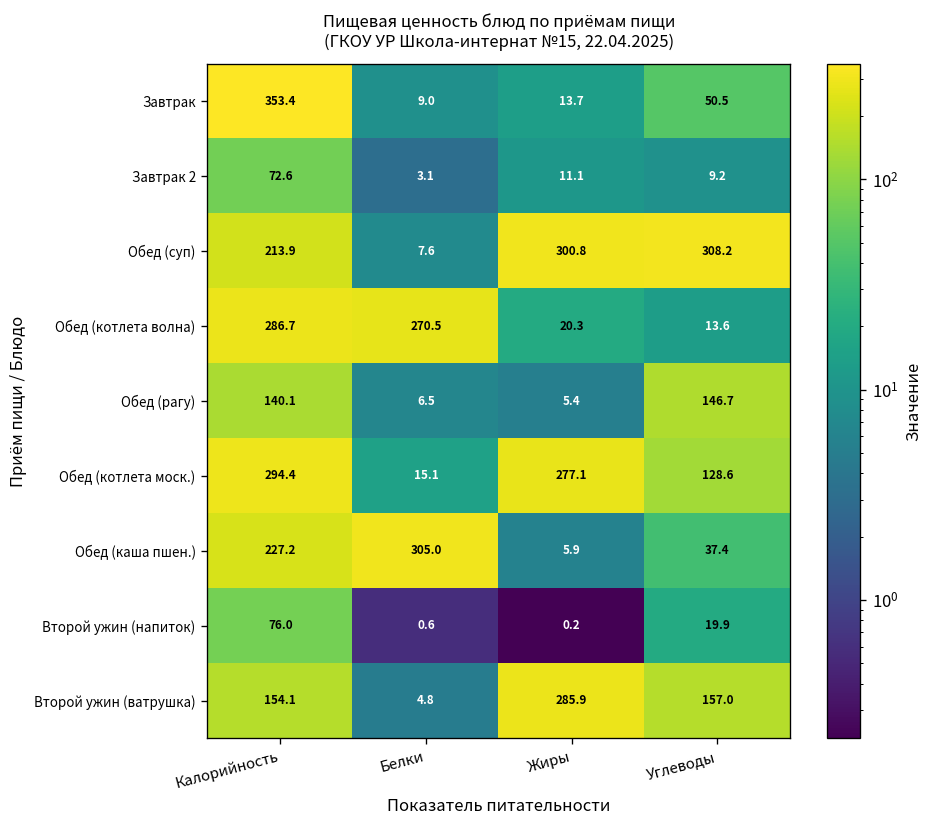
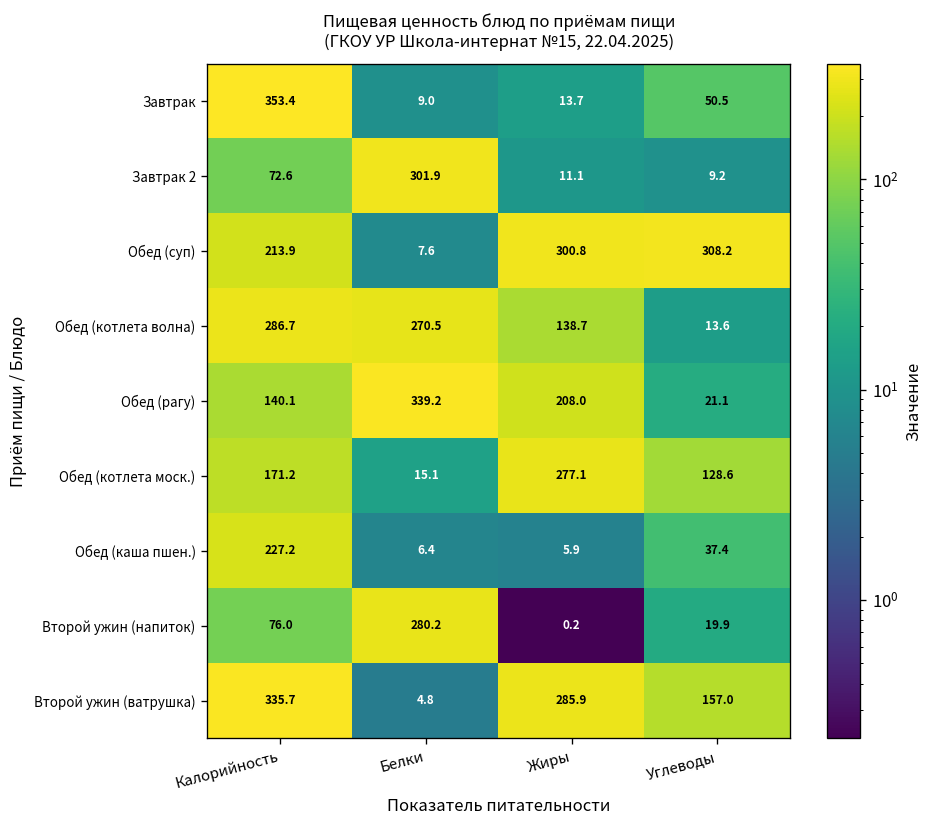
Завтрак 2, Белки: 3.1 -> 301.9
Обед (котлета волна), Жиры: 20.3 -> 138.7
Обед (рагу), Белки: 6.5 -> 339.2
Обед (рагу), Жиры: 5.4 -> 208.0
Обед (рагу), Углеводы: 146.7 -> 21.1
Обед (котлета моск.), Калорийность: 294.4 -> 171.2
Обед (каша пшен.), Белки: 305.0 -> 6.4
Второй ужин (напиток), Белки: 0.6 -> 280.2
Второй ужин (ватрушка), Калорийность: 154.1 -> 335.7
